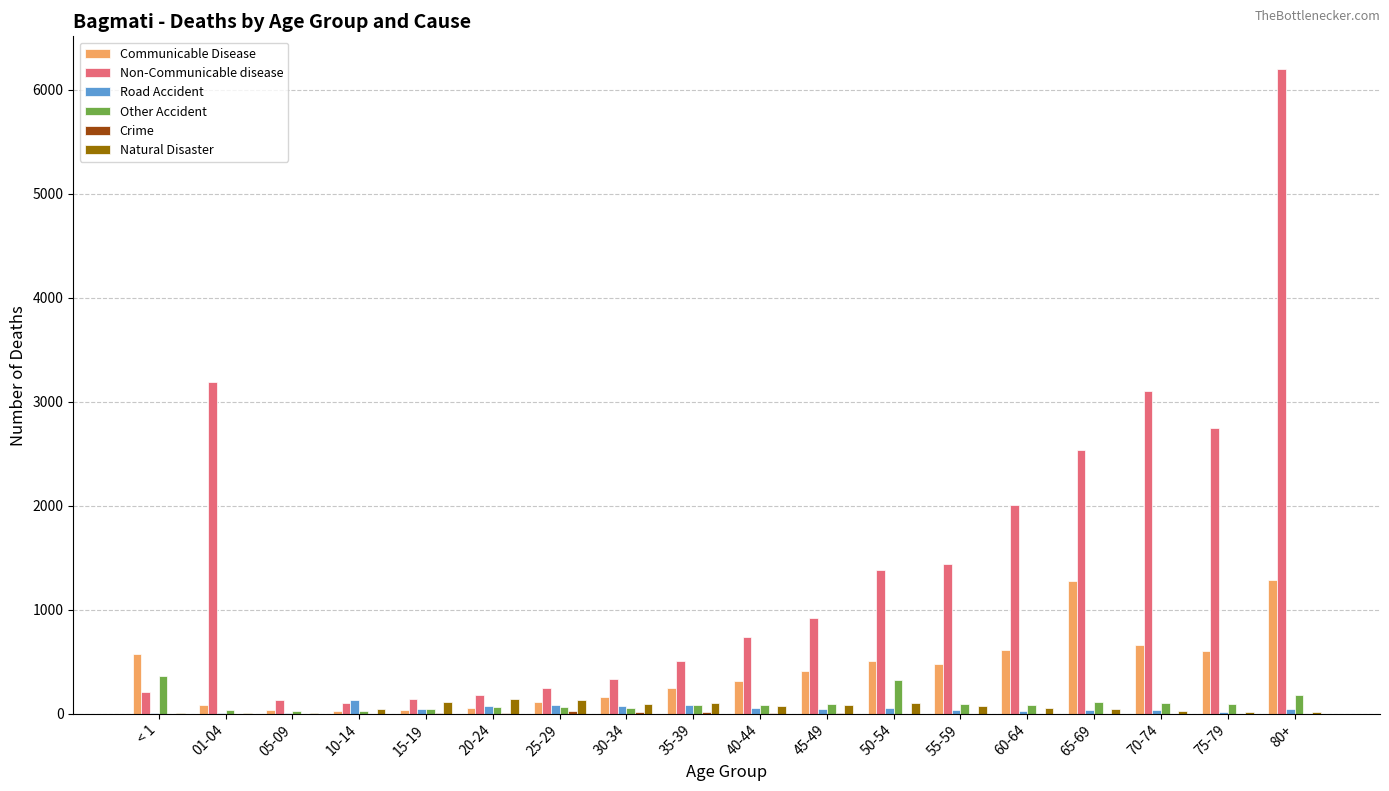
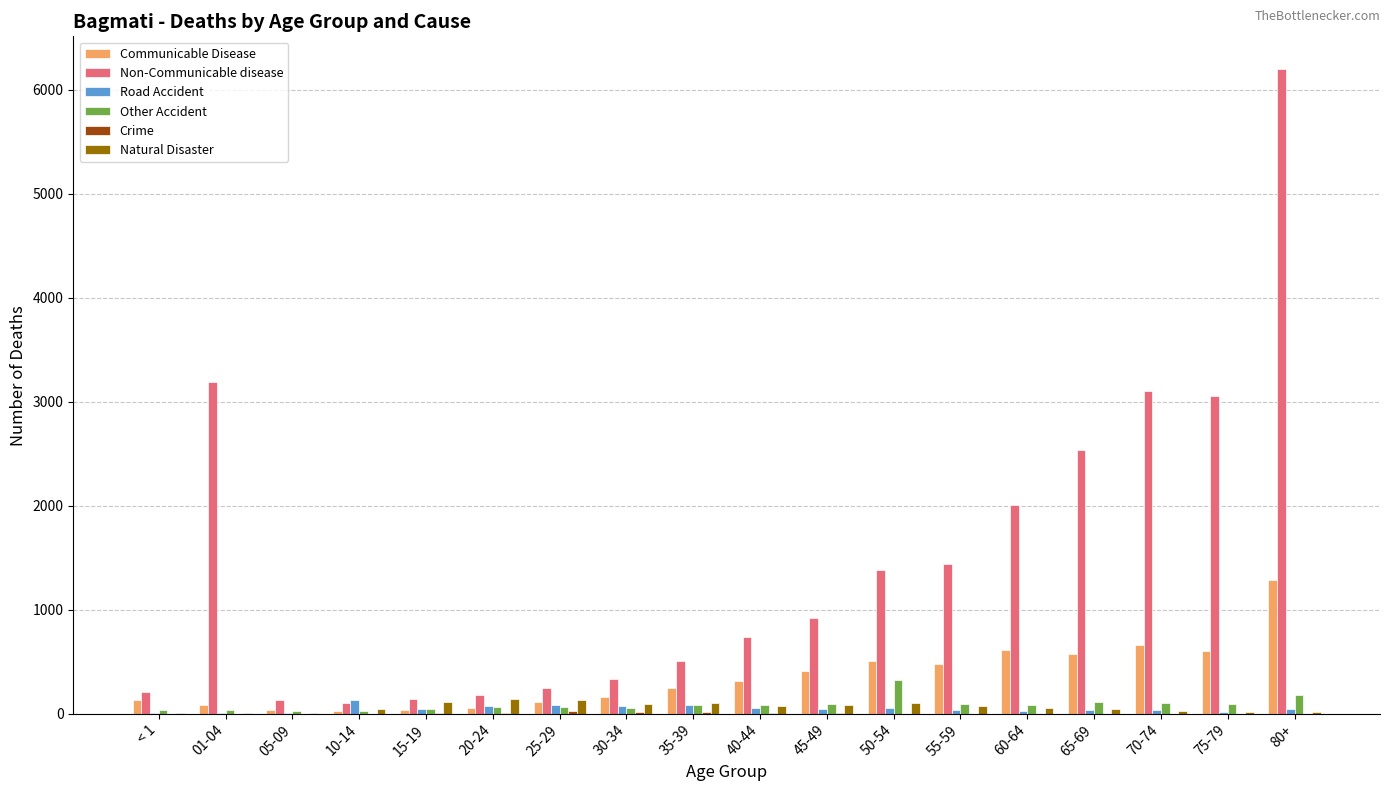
Communicable Disease, < 1: 570 -> 130
Other Accident, < 1: 360 -> 30
Communicable Disease, 65-69: 1270 -> 570
Non-Communicable disease, 75-79: 2750 -> 3050
